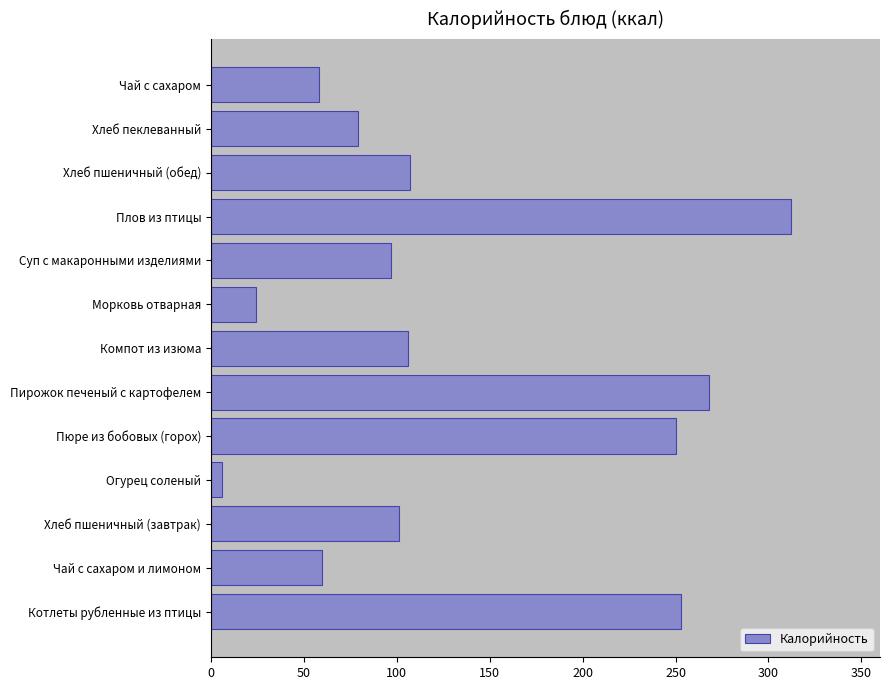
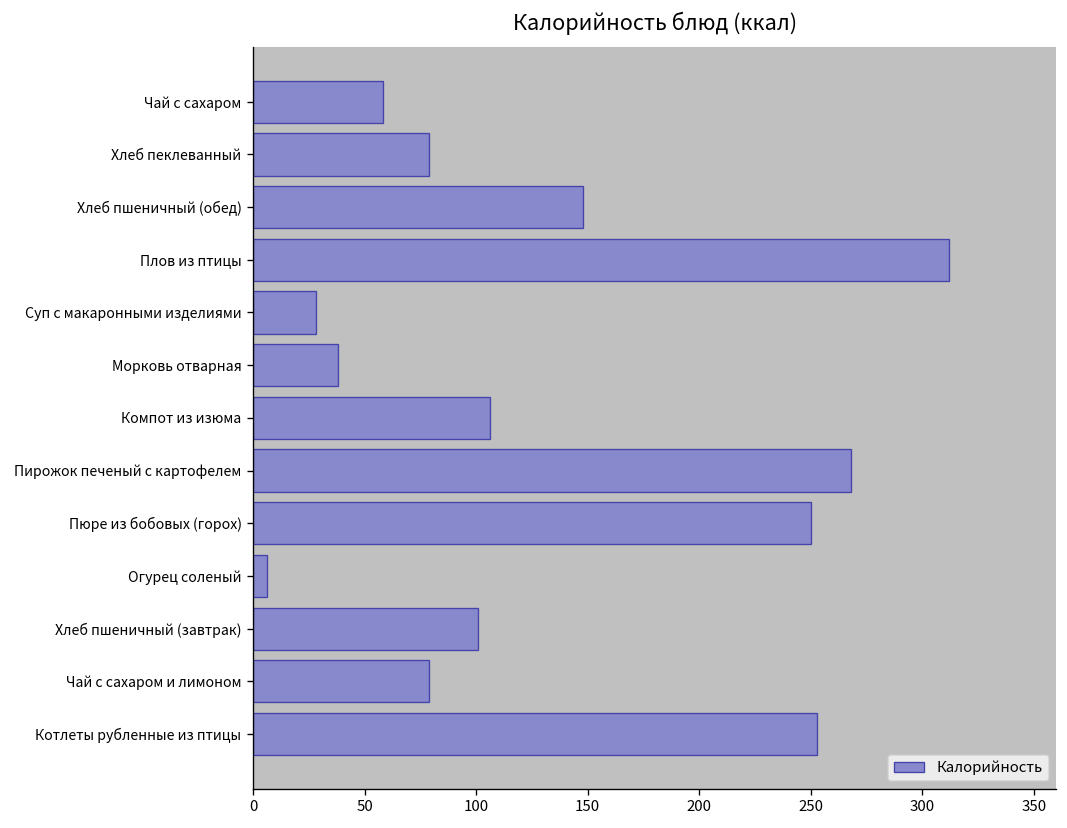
Хлеб пшеничный (обед): 107 -> 148
Суп с макаронными изделиями: 97 -> 28
Морковь отварная: 24 -> 38
Чай с сахаром и лимоном: 60 -> 79
